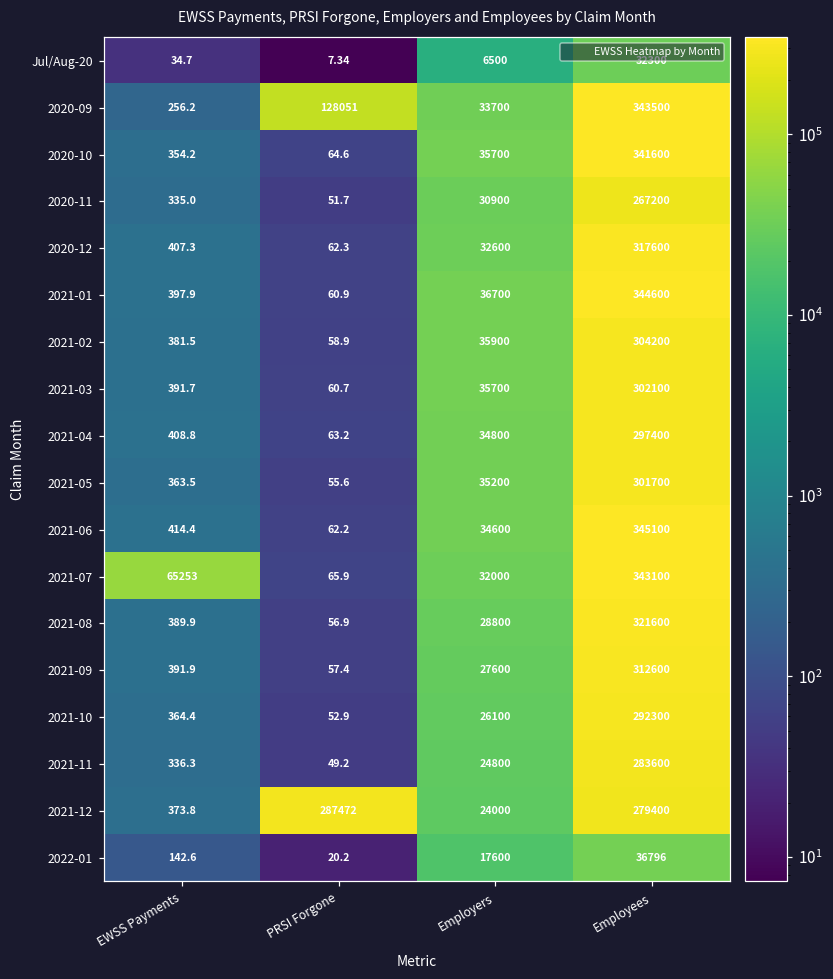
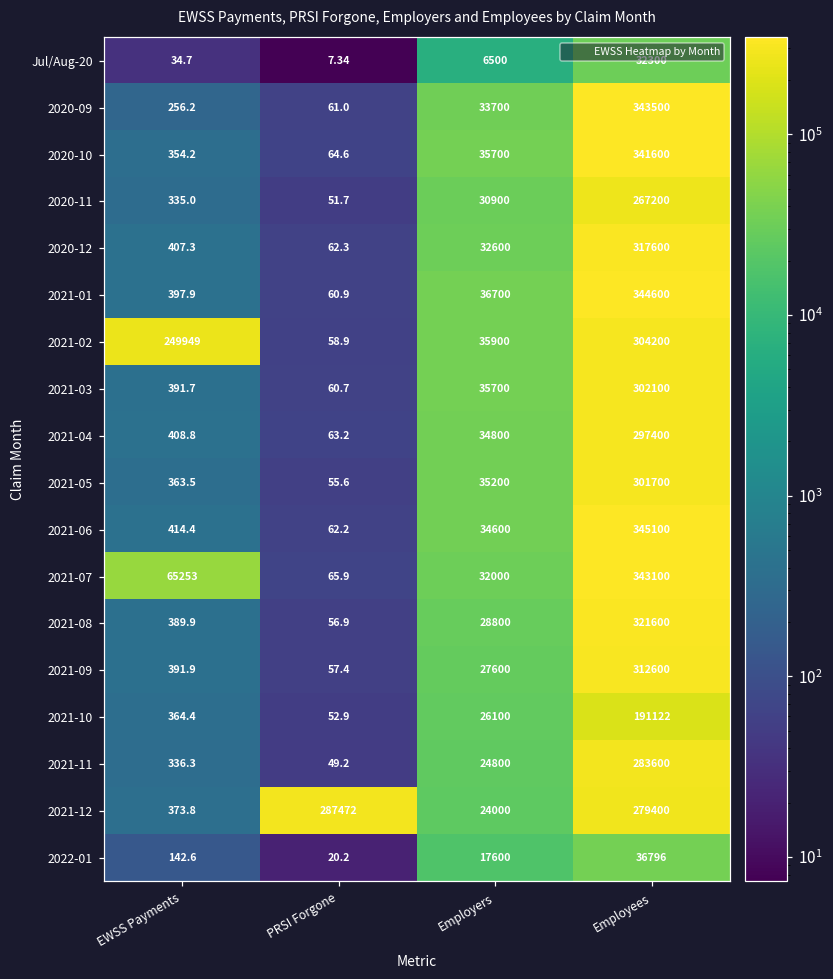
2020-09, PRSI Forgone: 128051 -> 61.0
2021-02, EWSS Payments: 381.5 -> 249949
2021-10, Employees: 292300 -> 191122
